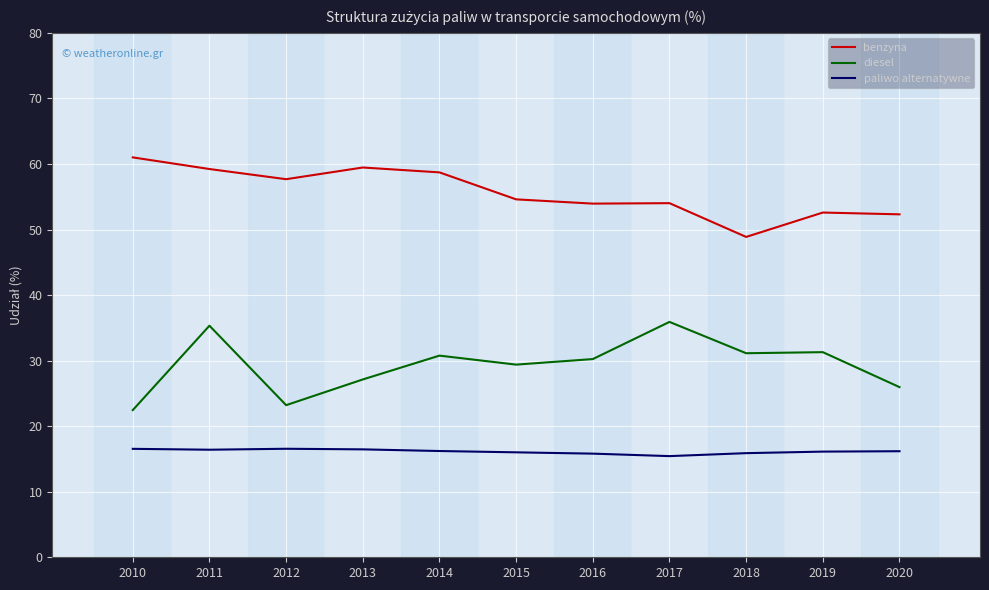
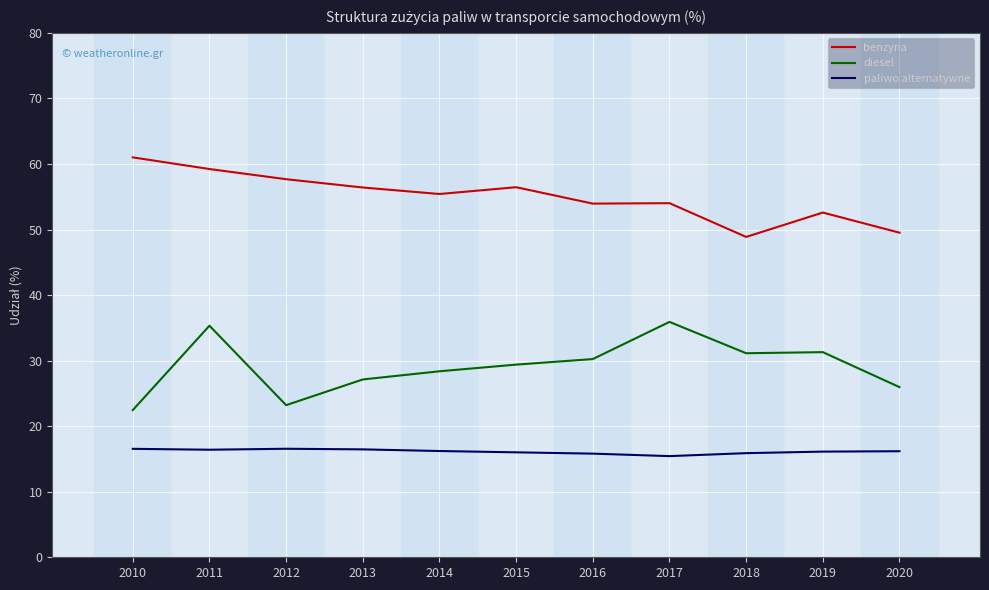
benzyna, 2013: 59 -> 56
benzyna, 2014: 59 -> 55
diesel, 2014: 31 -> 28
benzyna, 2015: 55 -> 56
benzyna, 2020: 52 -> 50
